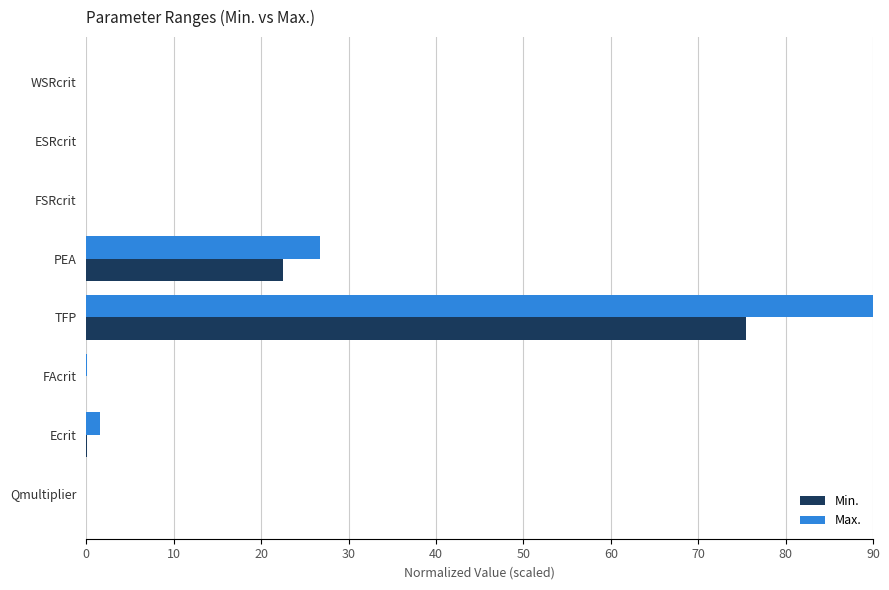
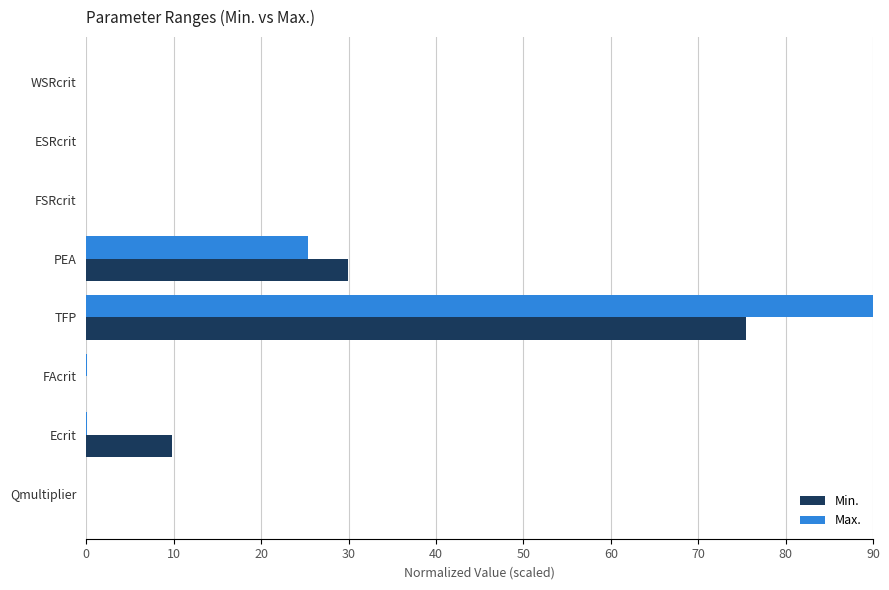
Max., PEA: 27 -> 25
Min., PEA: 23 -> 30
Max., Ecrit: 2 -> 0
Min., Ecrit: 0 -> 10
